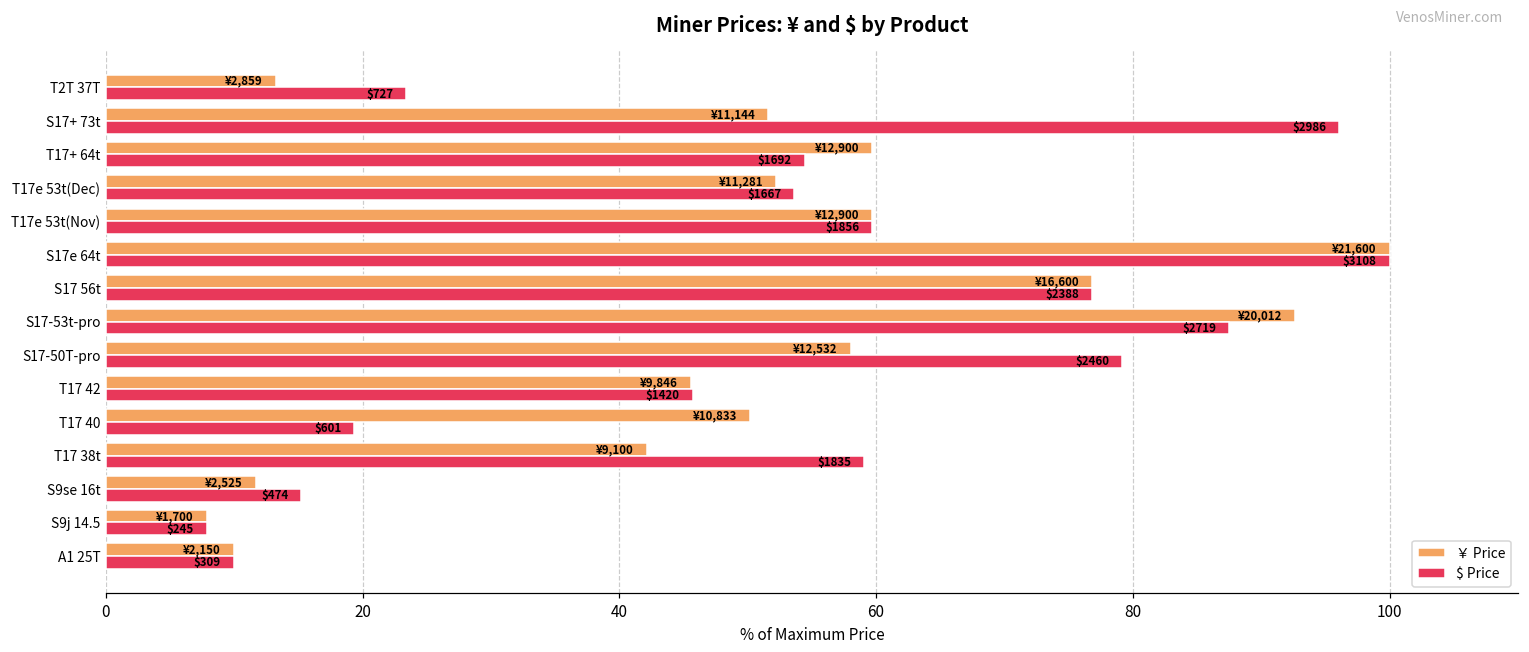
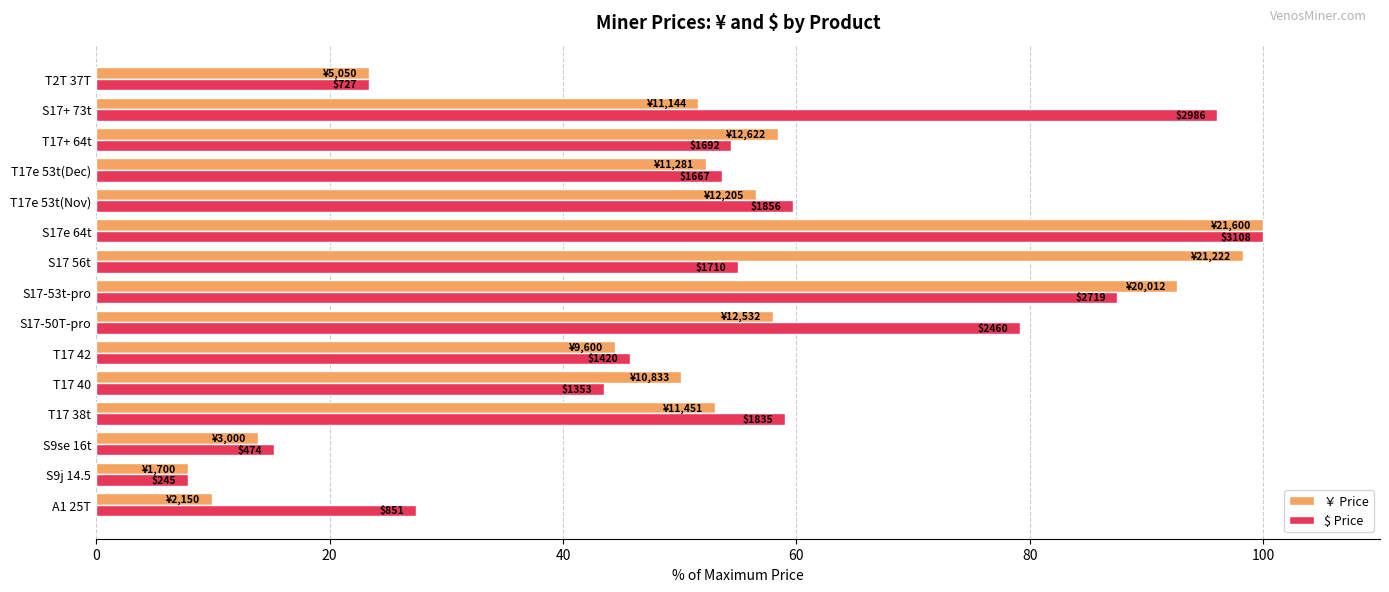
￥ Price, T2T 37T: ¥2,859 -> ¥5,050
￥ Price, T17+ 64t: ¥12,900 -> ¥12,622
￥ Price, T17e 53t(Nov): ¥12,900 -> ¥12,205
￥ Price, S17 56t: ¥16,600 -> ¥21,222
$ Price, S17 56t: $2388 -> $1710
￥ Price, T17 42: ¥9,846 -> ¥9,600
$ Price, T17 40: $601 -> $1353
￥ Price, T17 38t: ¥9,100 -> ¥11,451
￥ Price, S9se 16t: ¥2,525 -> ¥3,000
$ Price, A1 25T: $309 -> $851
